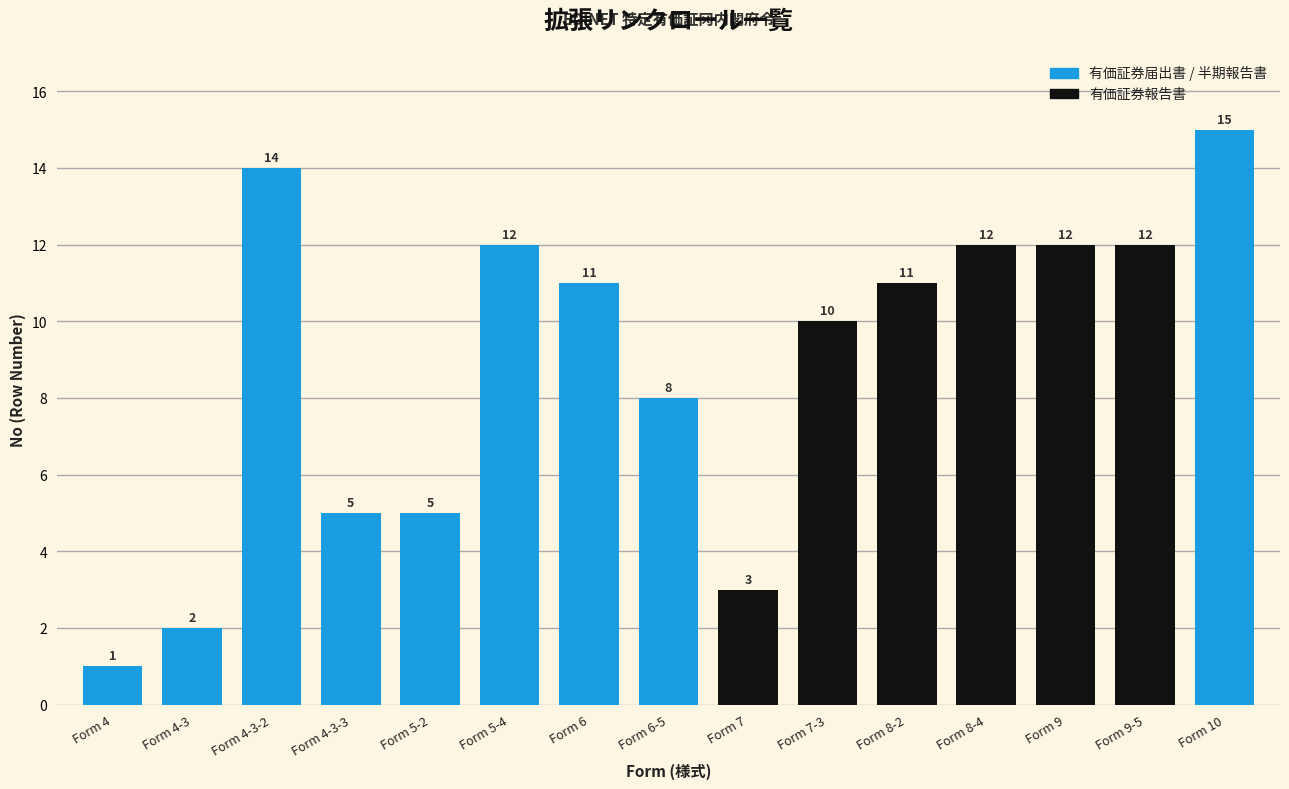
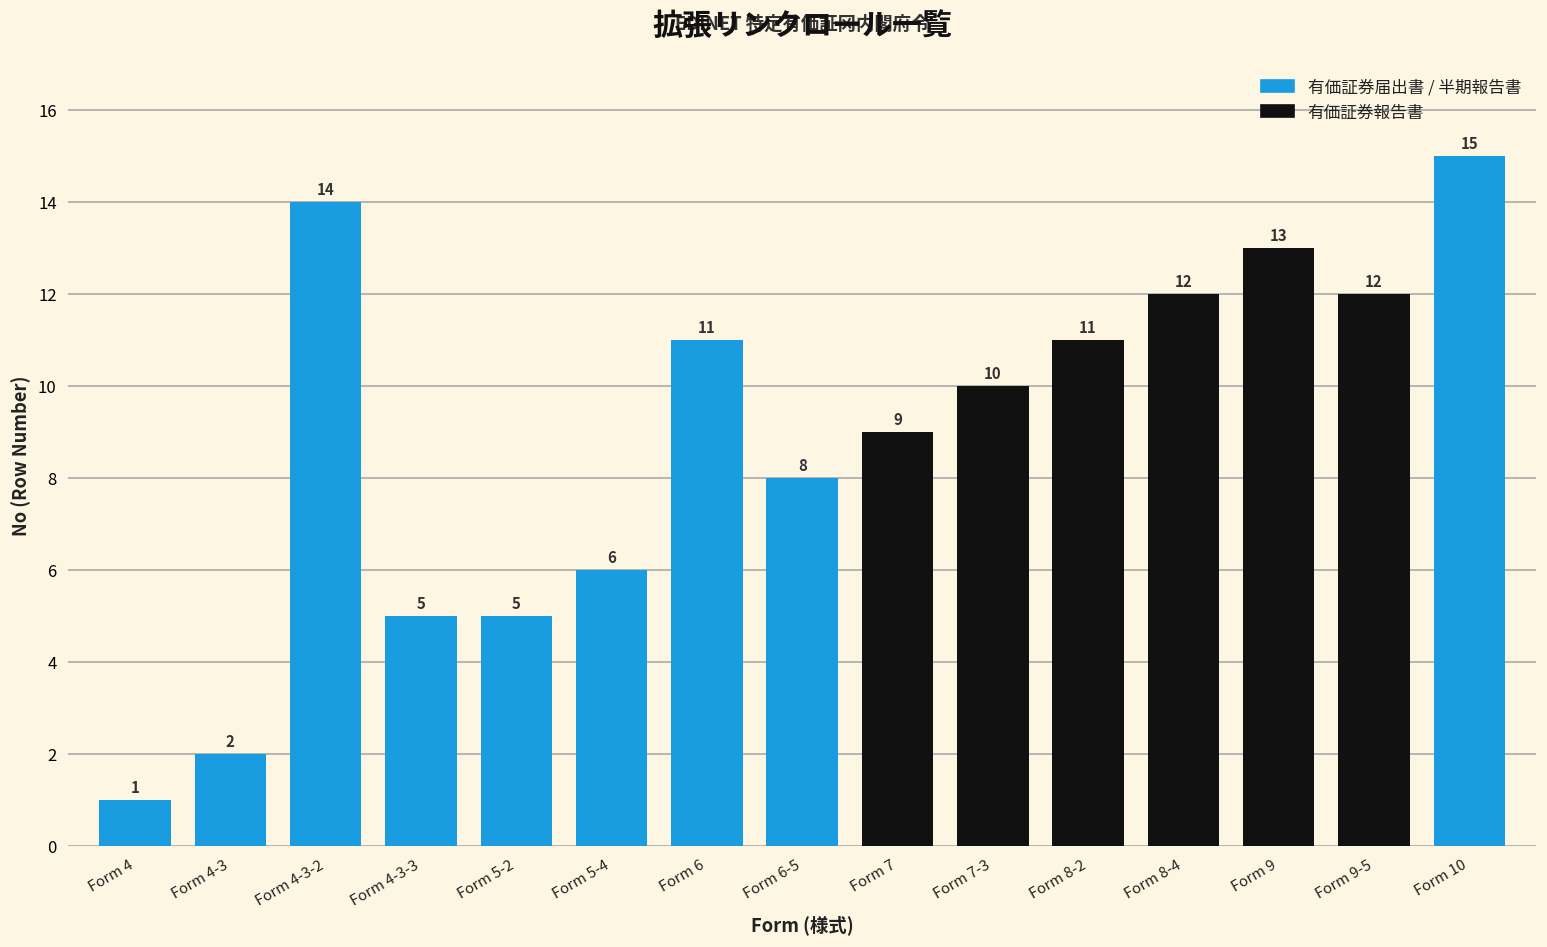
Form 5-4: 12 -> 6
Form 7: 3 -> 9
Form 9: 12 -> 13
